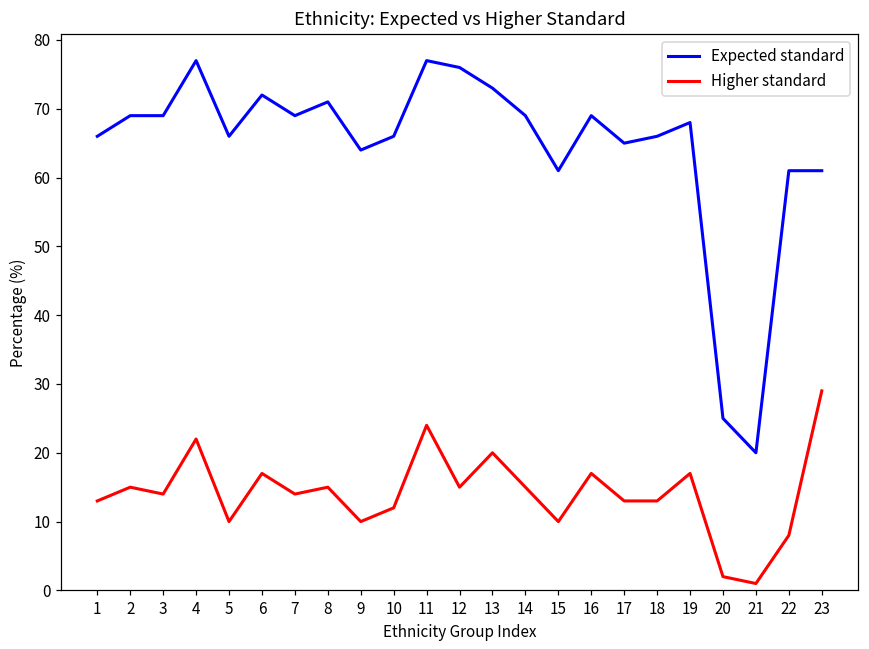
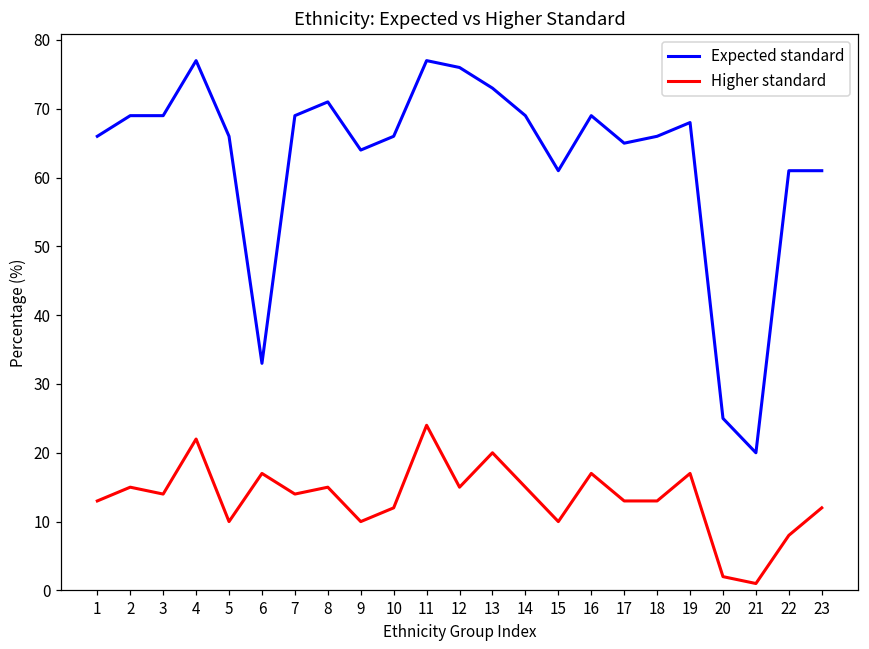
Expected standard, 6: 72 -> 33
Higher standard, 23: 29 -> 12
